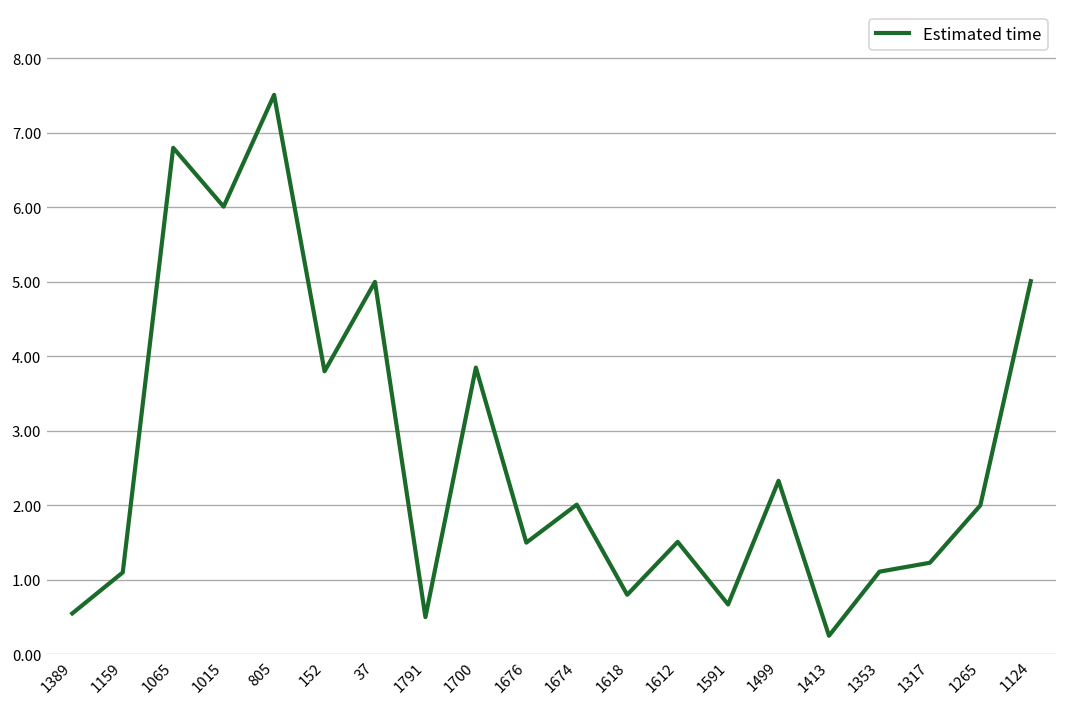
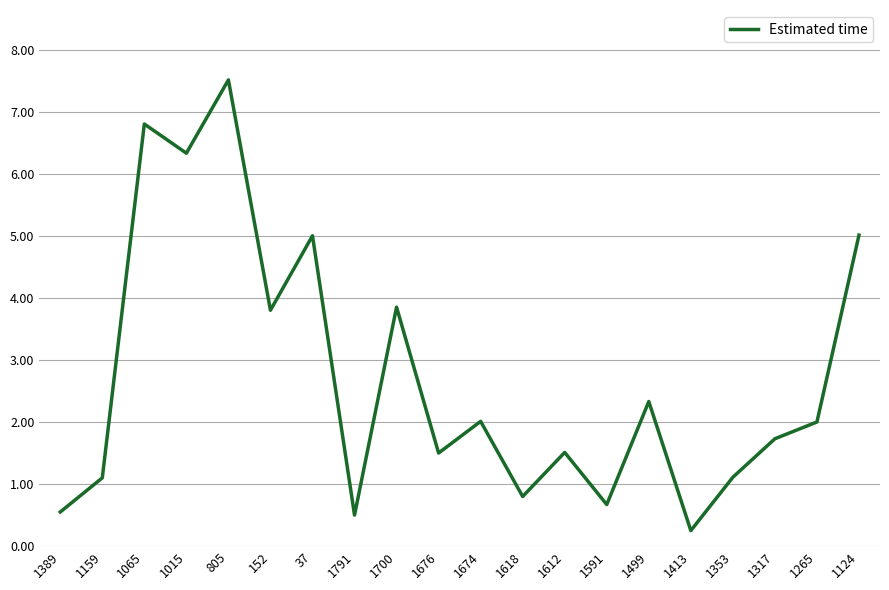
1015: 6.0 -> 6.3
1317: 1.2 -> 1.7
